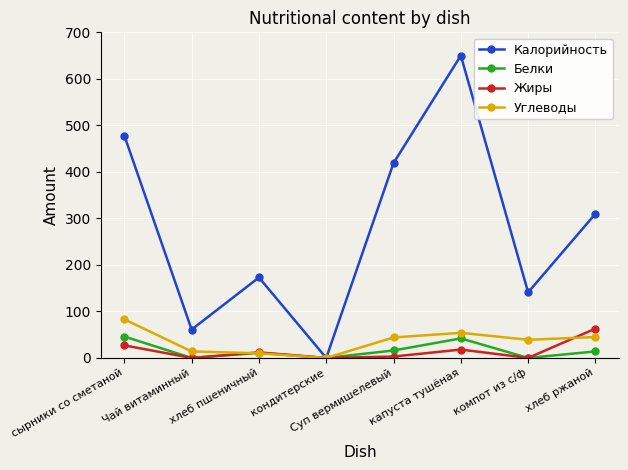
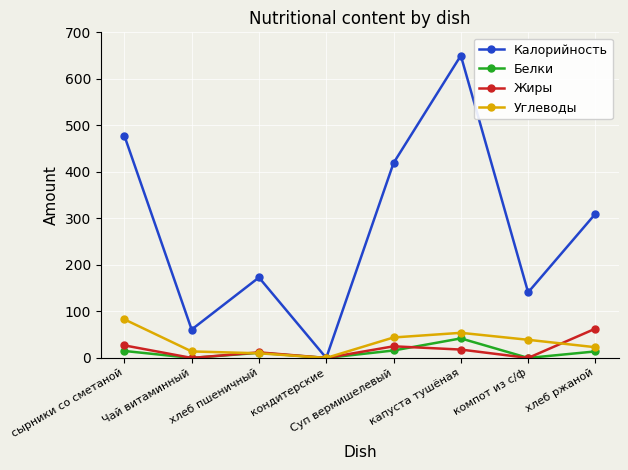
Белки, сырники со сметаной: 50 -> 20
Жиры, Суп вермишелевый: 0 -> 30
Углеводы, хлеб ржаной: 50 -> 20
